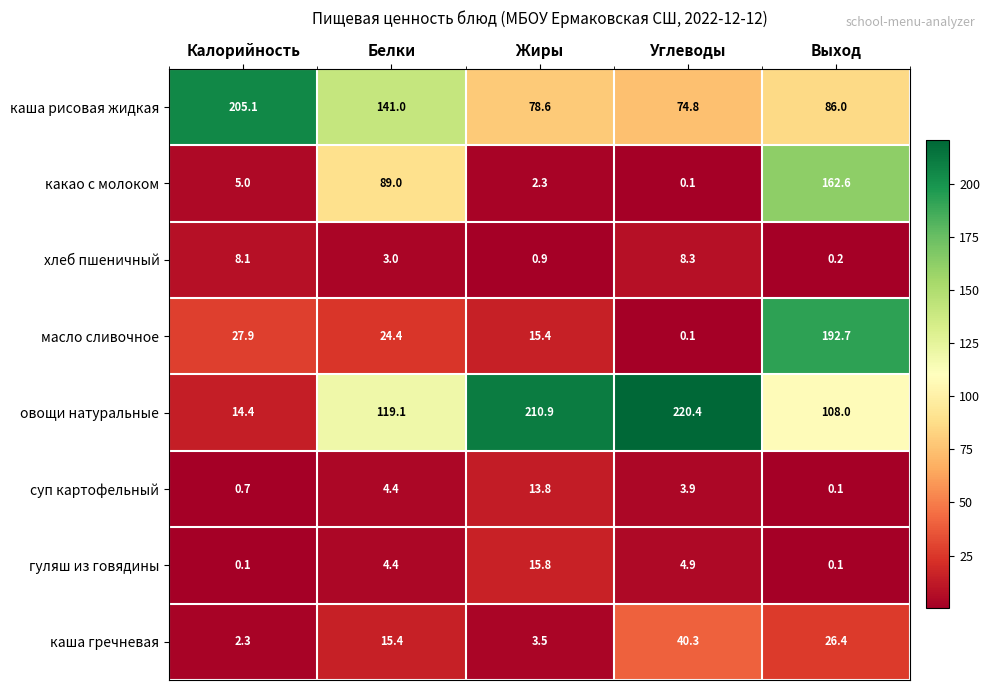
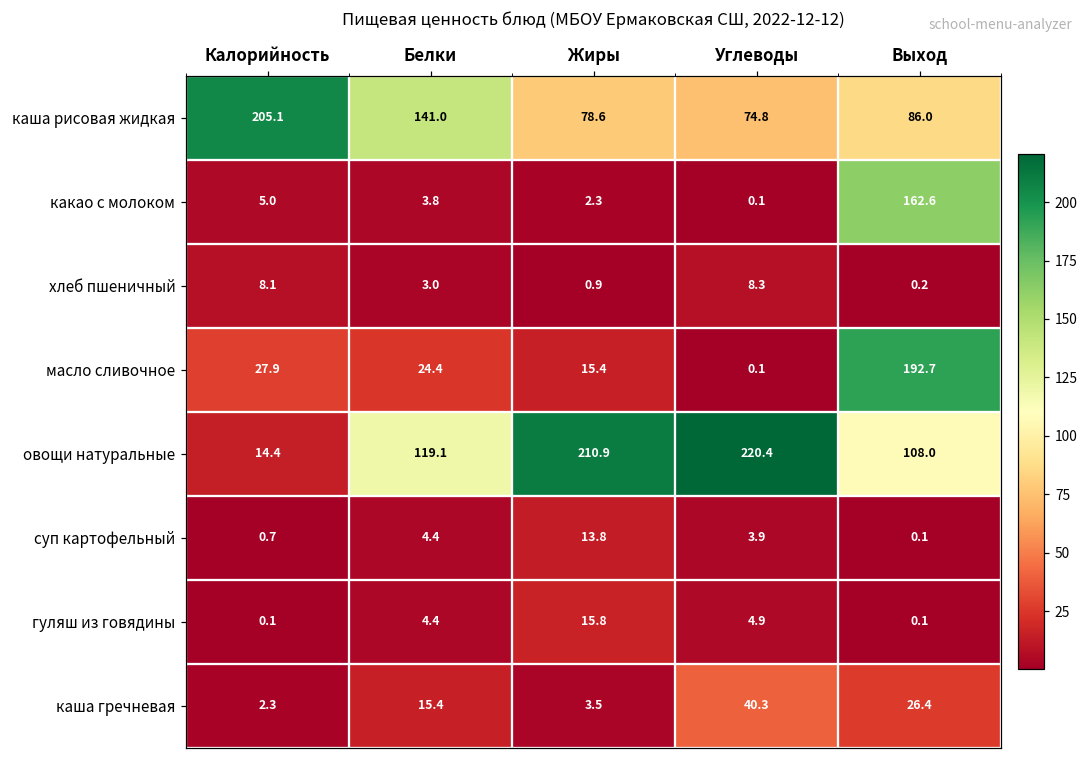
какао с молоком, Белки: 89.0 -> 3.8
